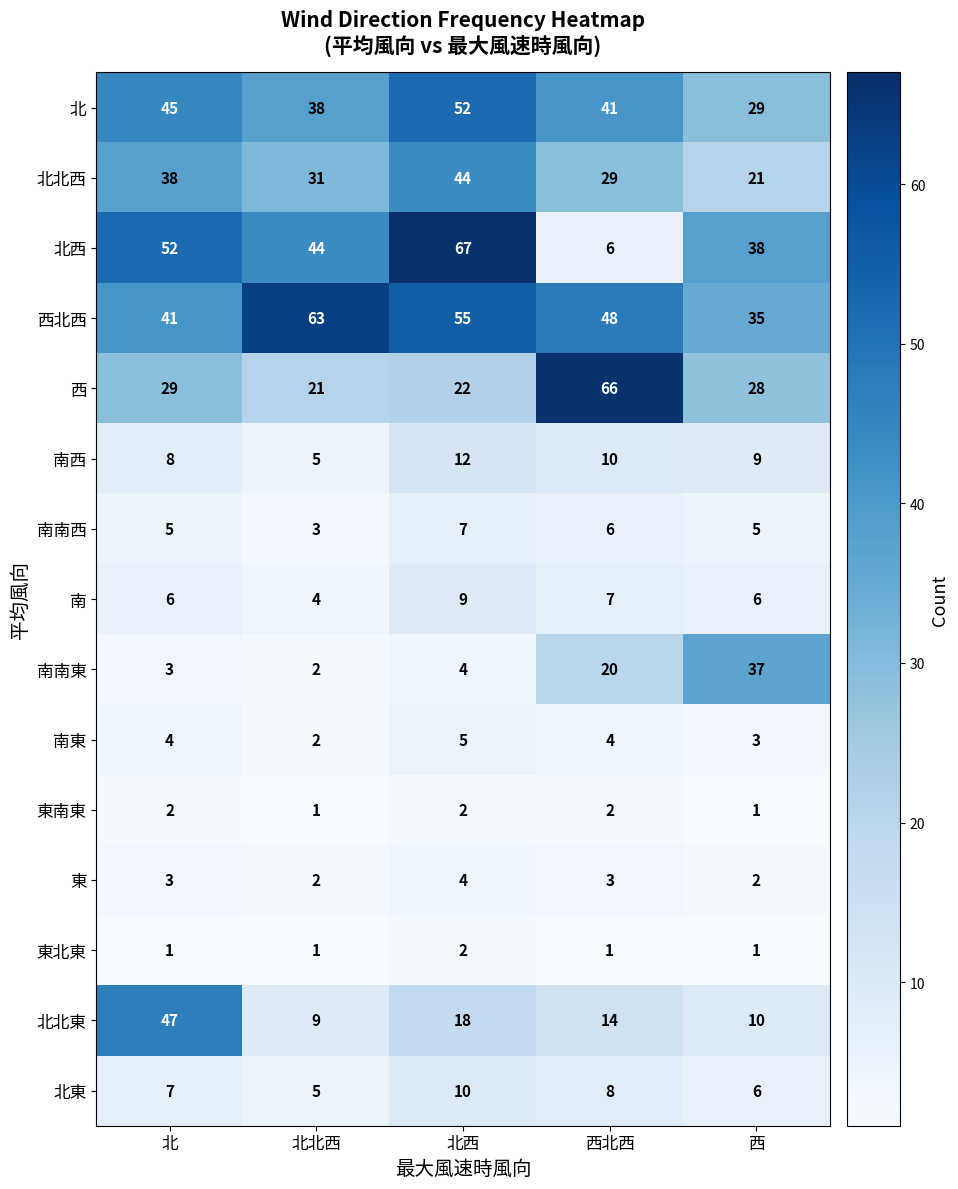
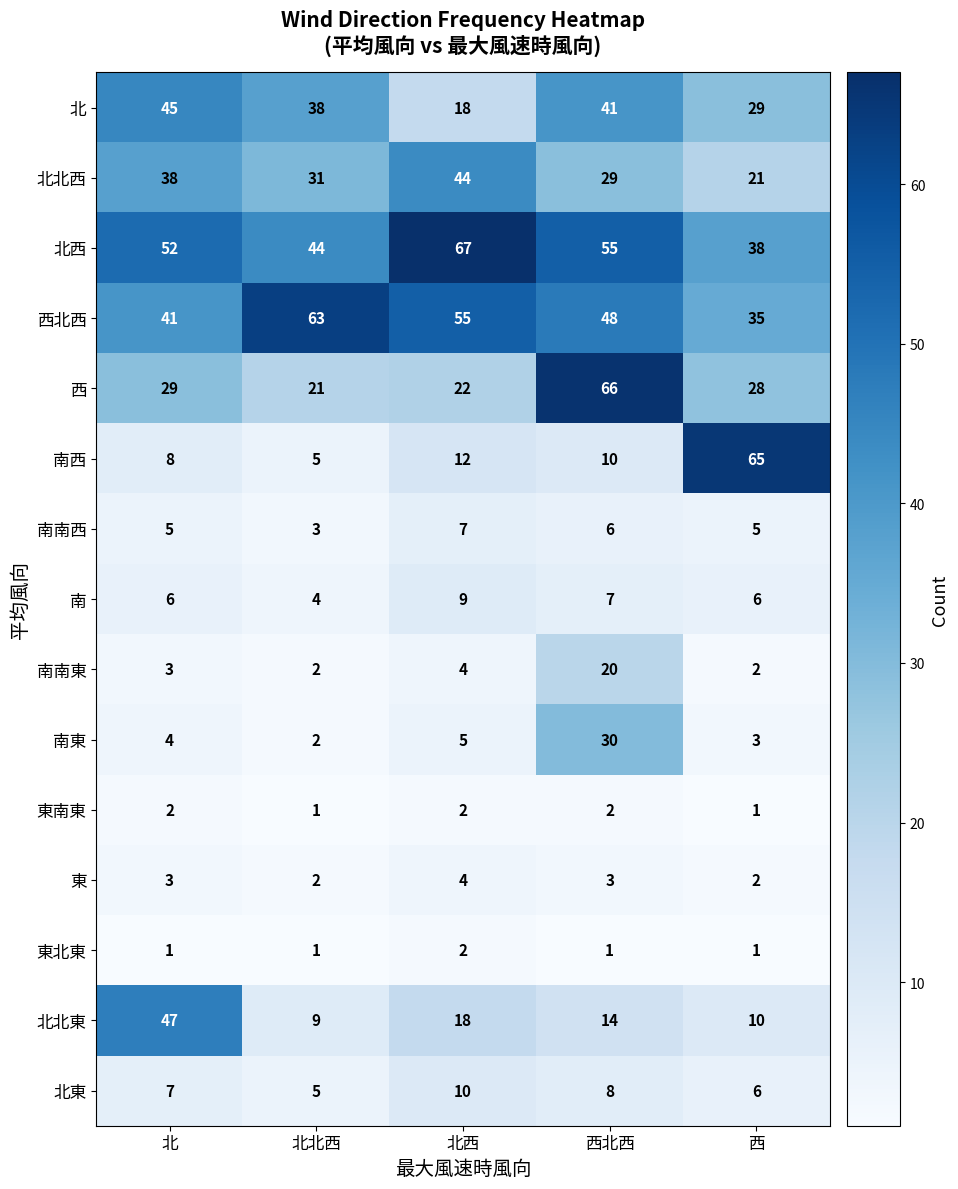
北, 北西: 52 -> 18
北西, 西北西: 6 -> 55
南西, 西: 9 -> 65
南南東, 西: 37 -> 2
南東, 西北西: 4 -> 30
